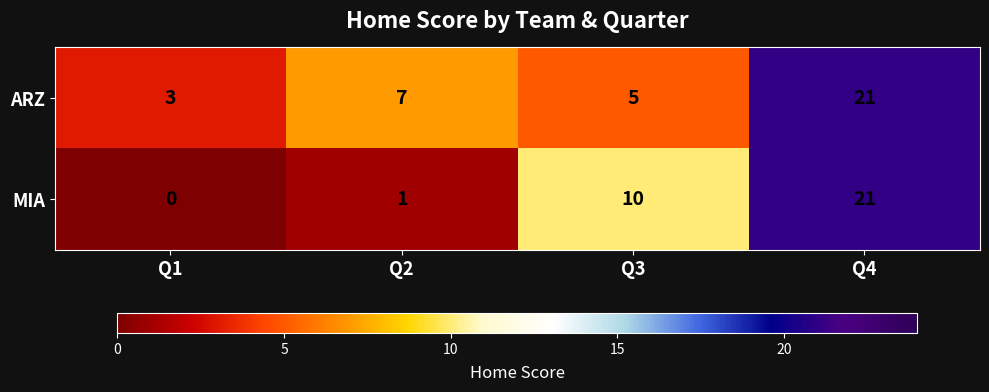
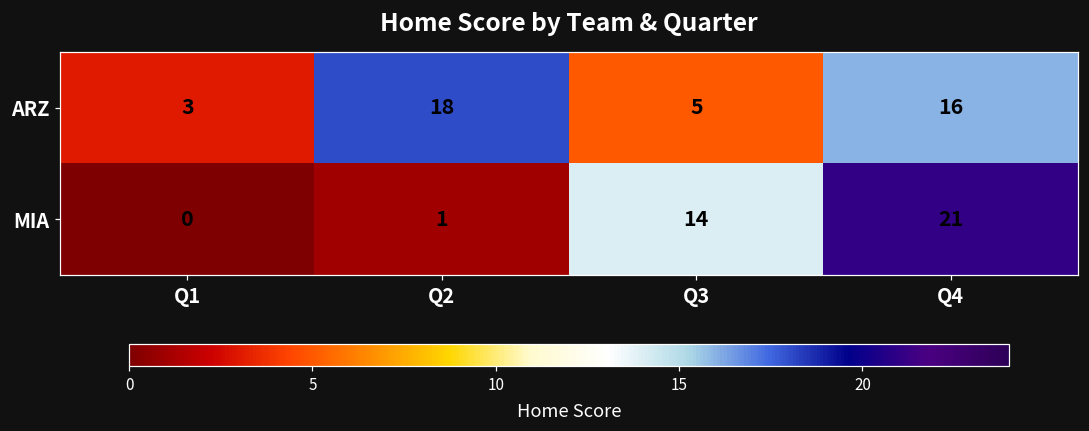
ARZ, Q2: 7 -> 18
ARZ, Q4: 21 -> 16
MIA, Q3: 10 -> 14
